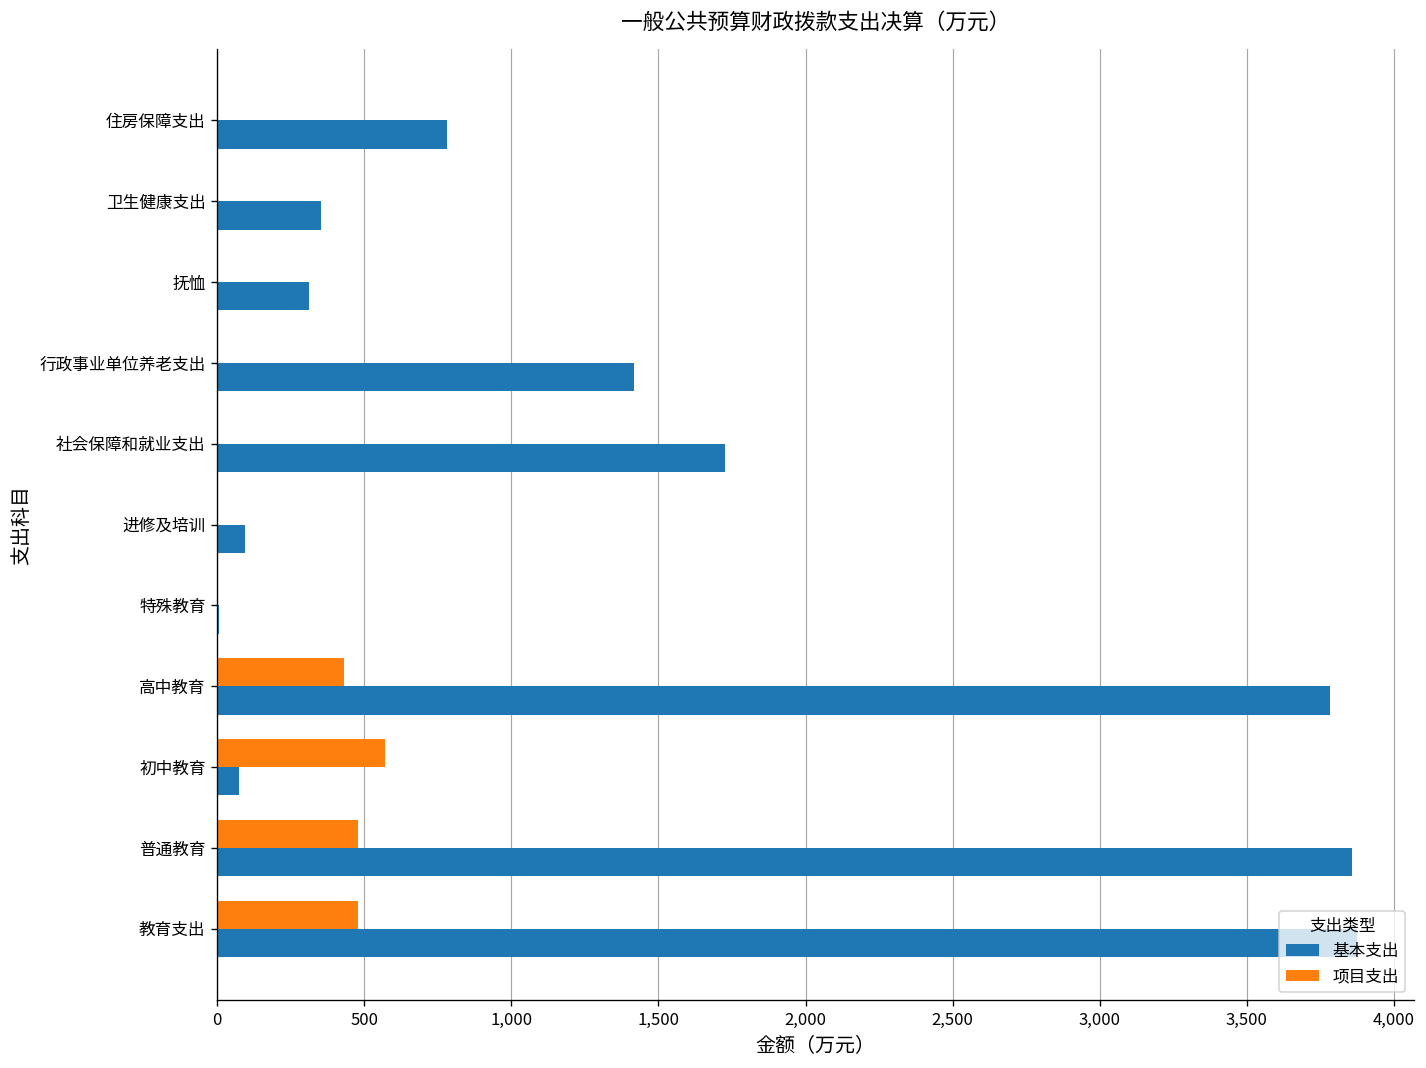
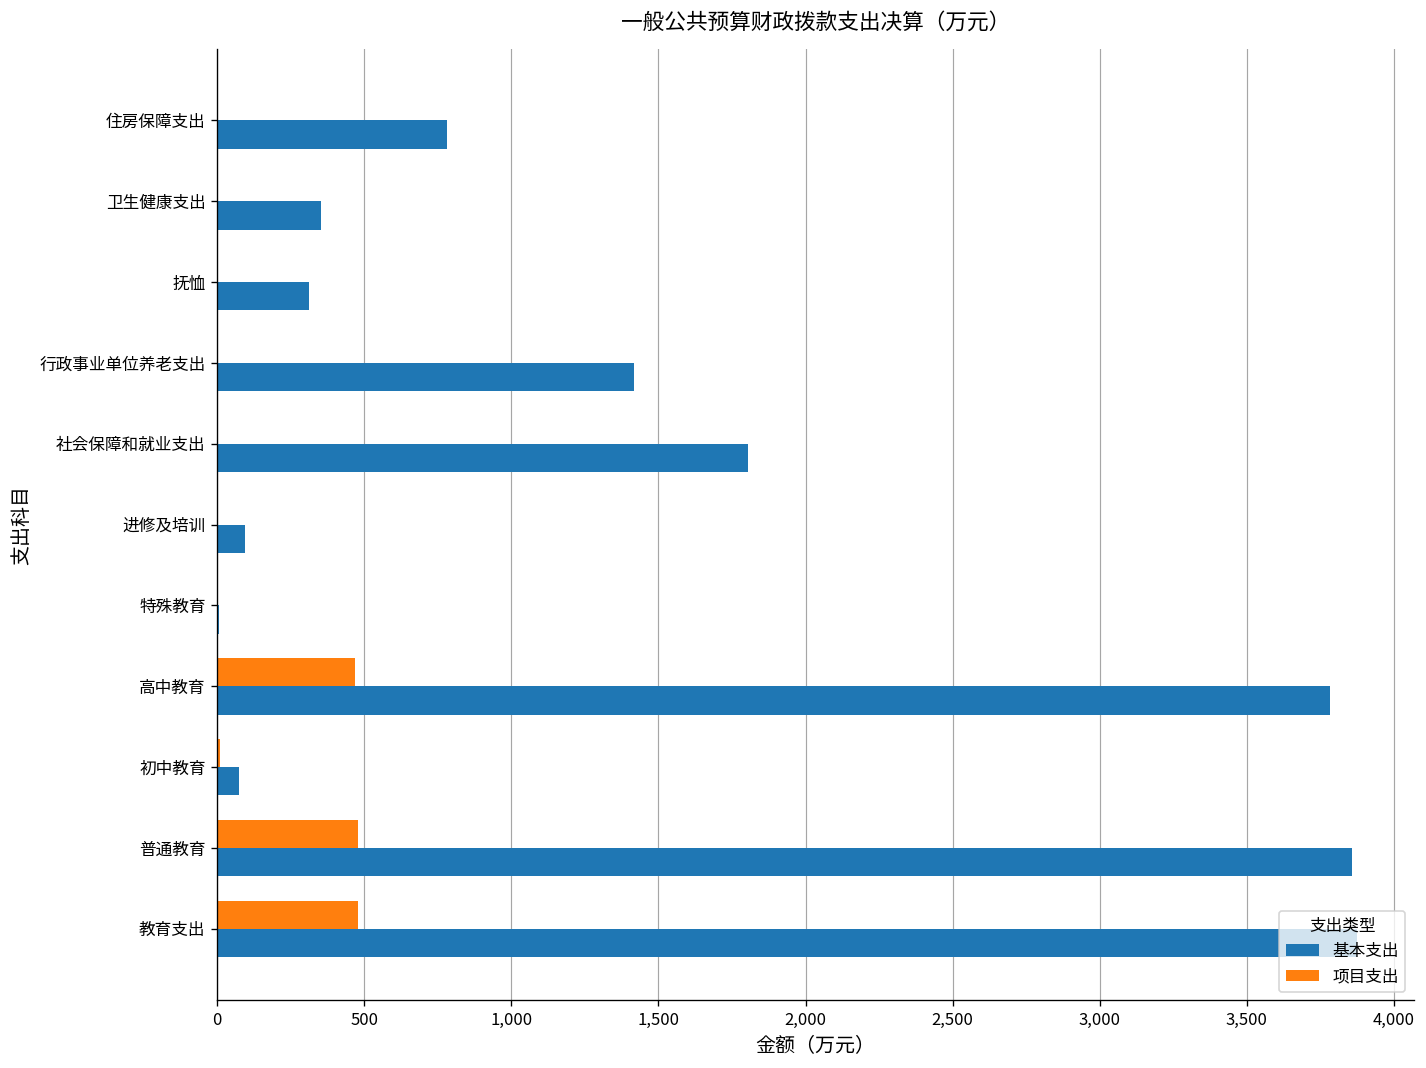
基本支出, 社会保障和就业支出: 1,730 -> 1,800
项目支出, 高中教育: 430 -> 470
项目支出, 初中教育: 570 -> 10
